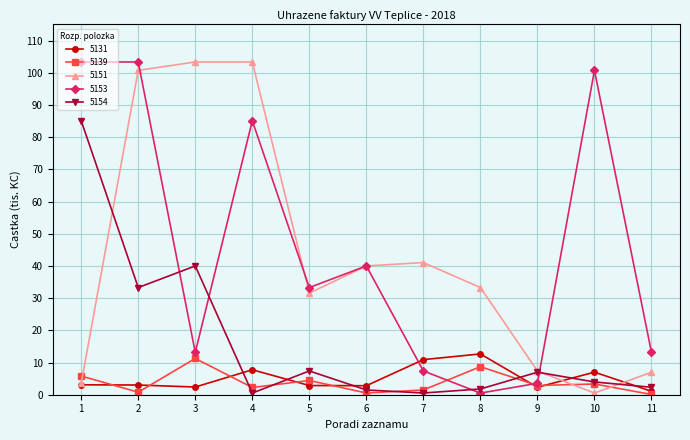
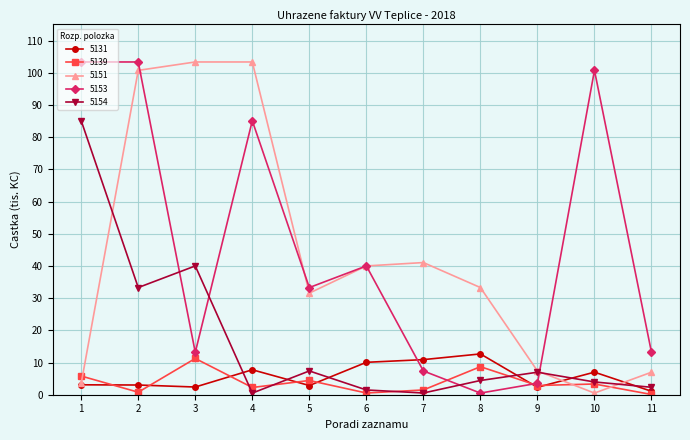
5131, 6: 3 -> 10
5154, 8: 2 -> 4
